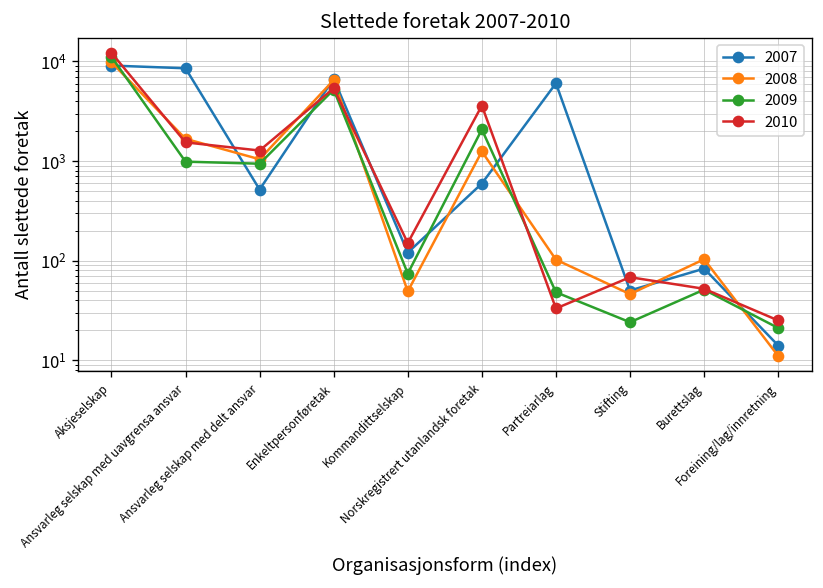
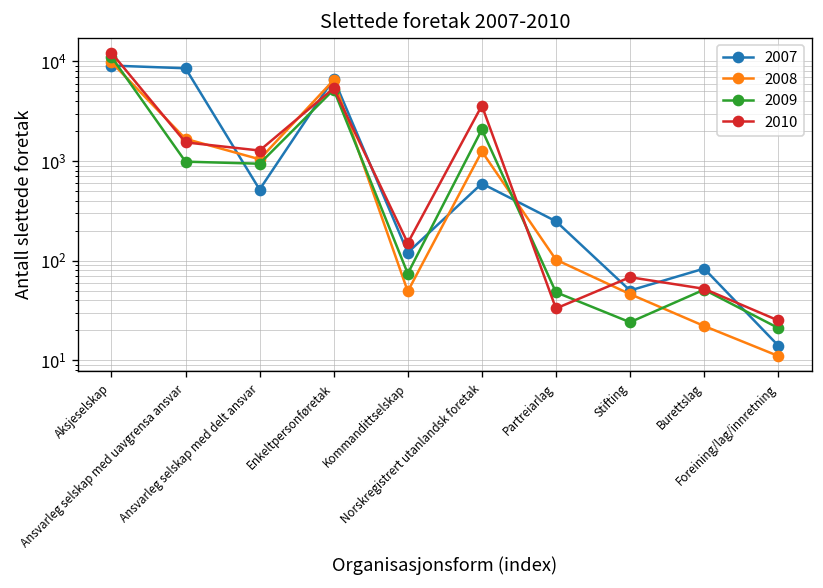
2007, Partreiarlag: 6000 -> 250
2008, Burettslag: 100 -> 22
